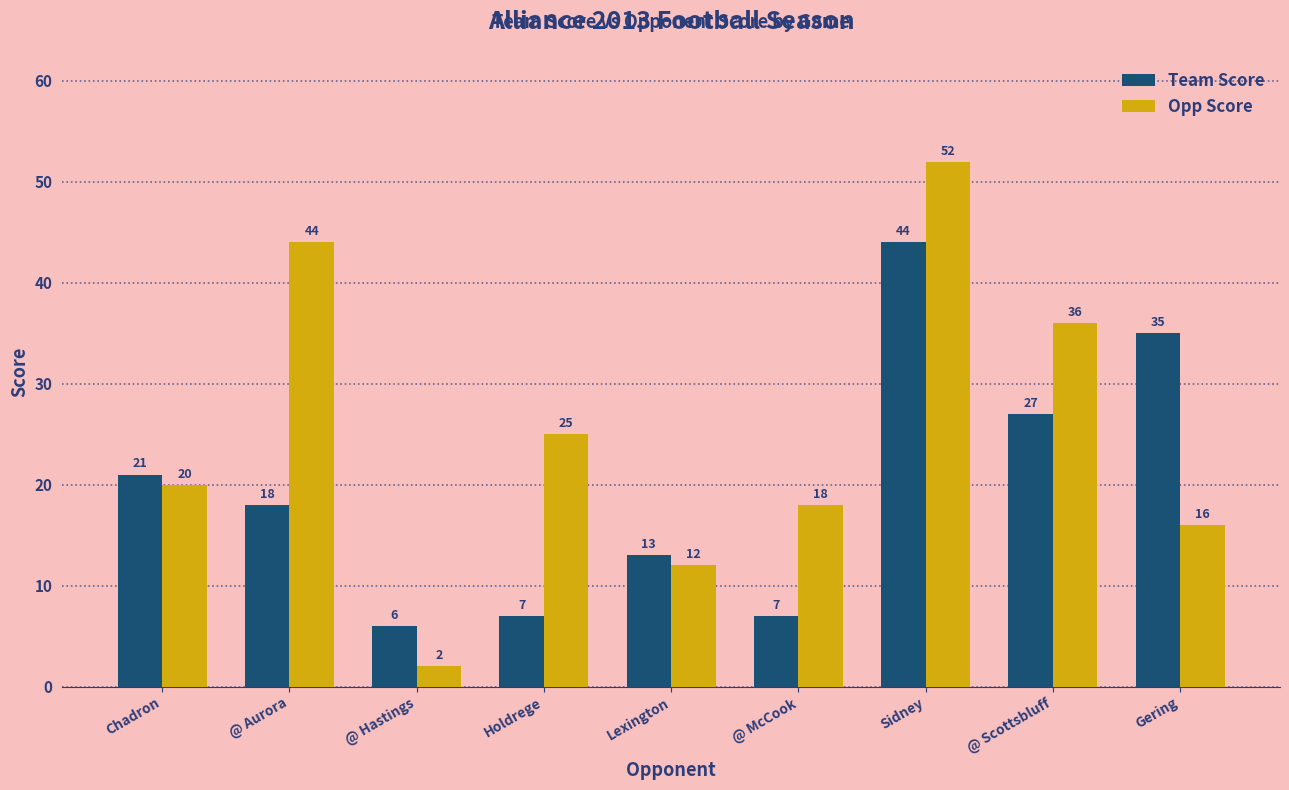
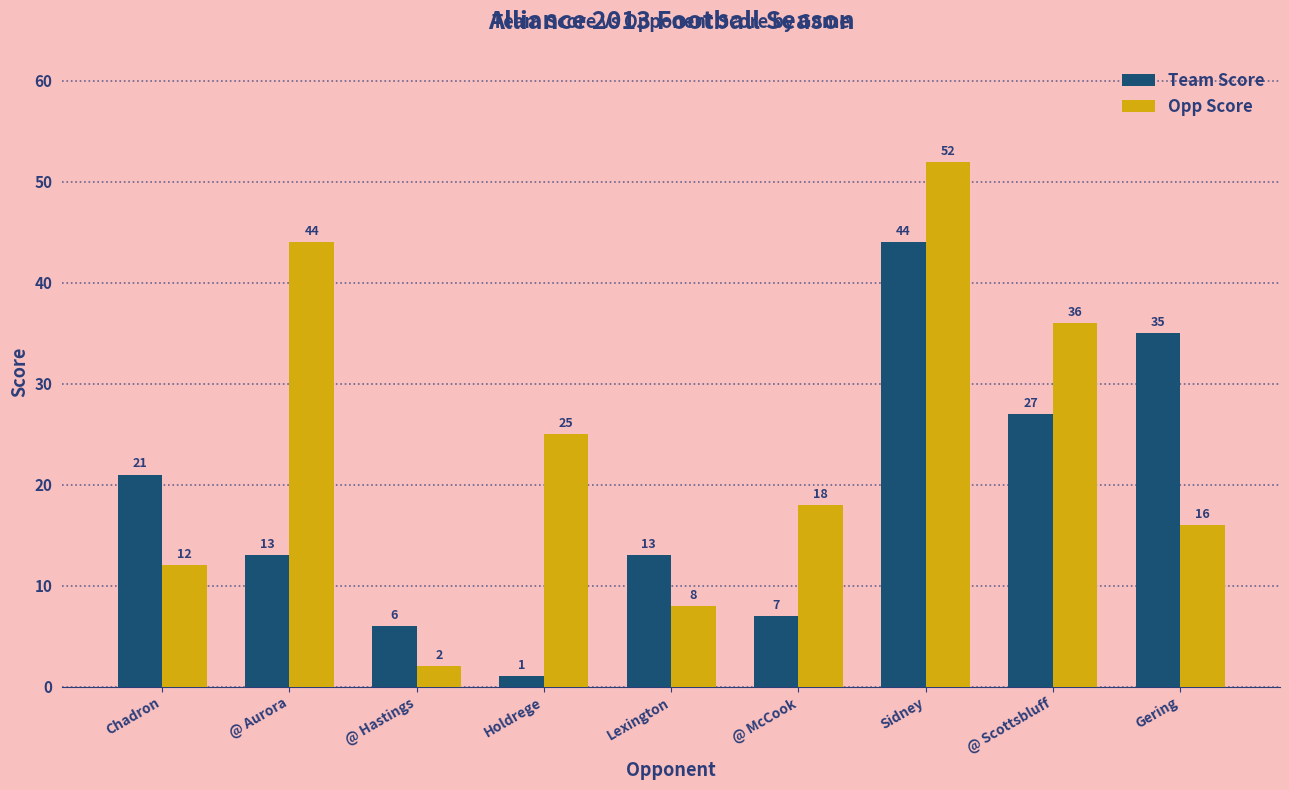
Opp Score, Chadron: 20 -> 12
Team Score, @ Aurora: 18 -> 13
Team Score, Holdrege: 7 -> 1
Opp Score, Lexington: 12 -> 8
